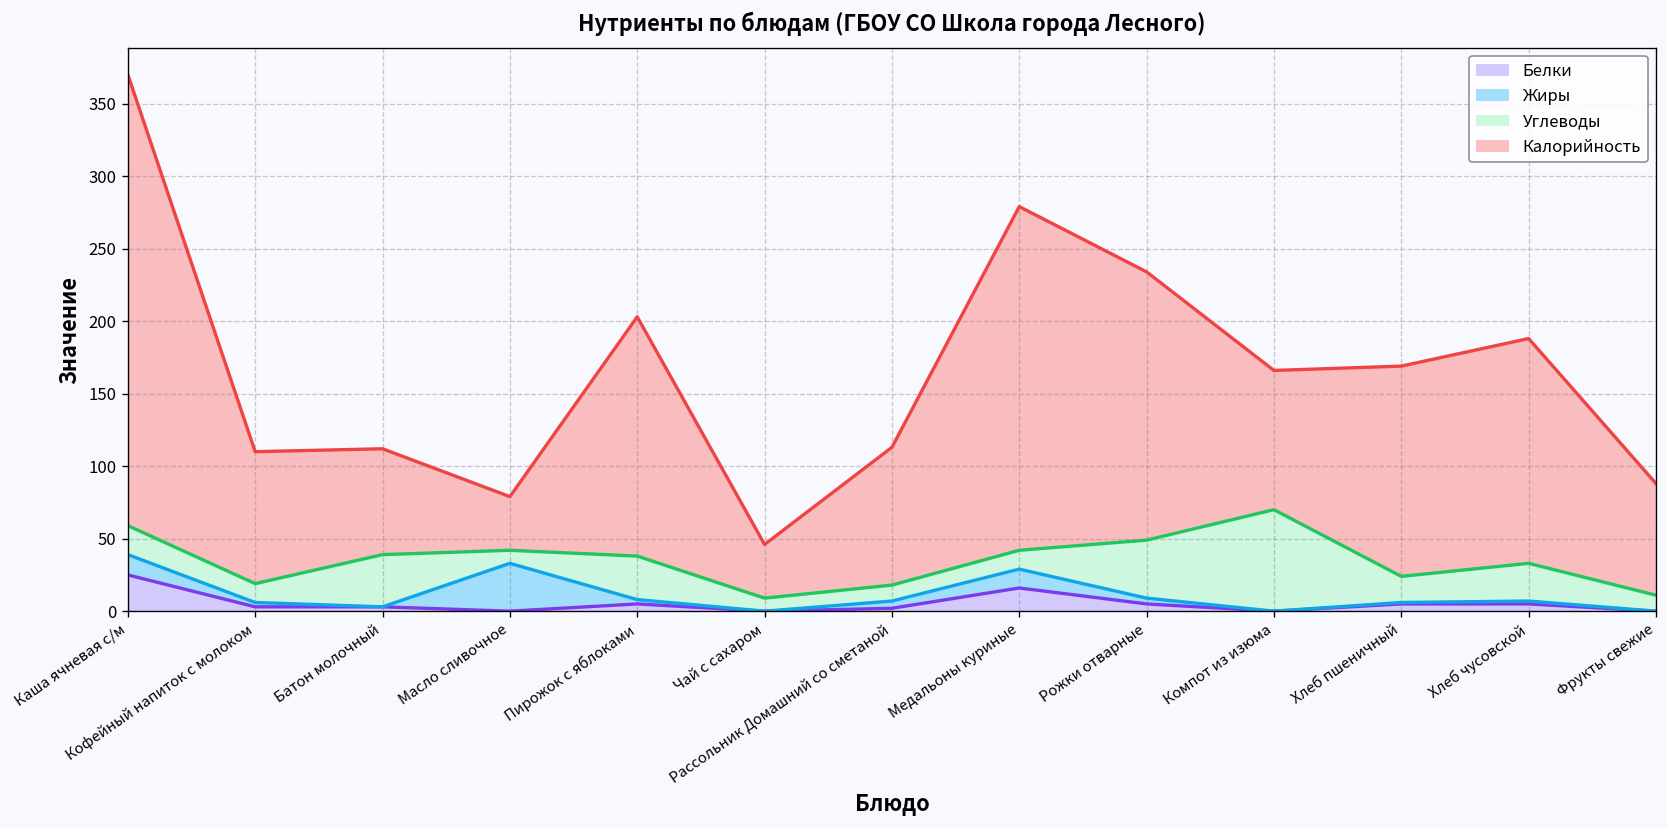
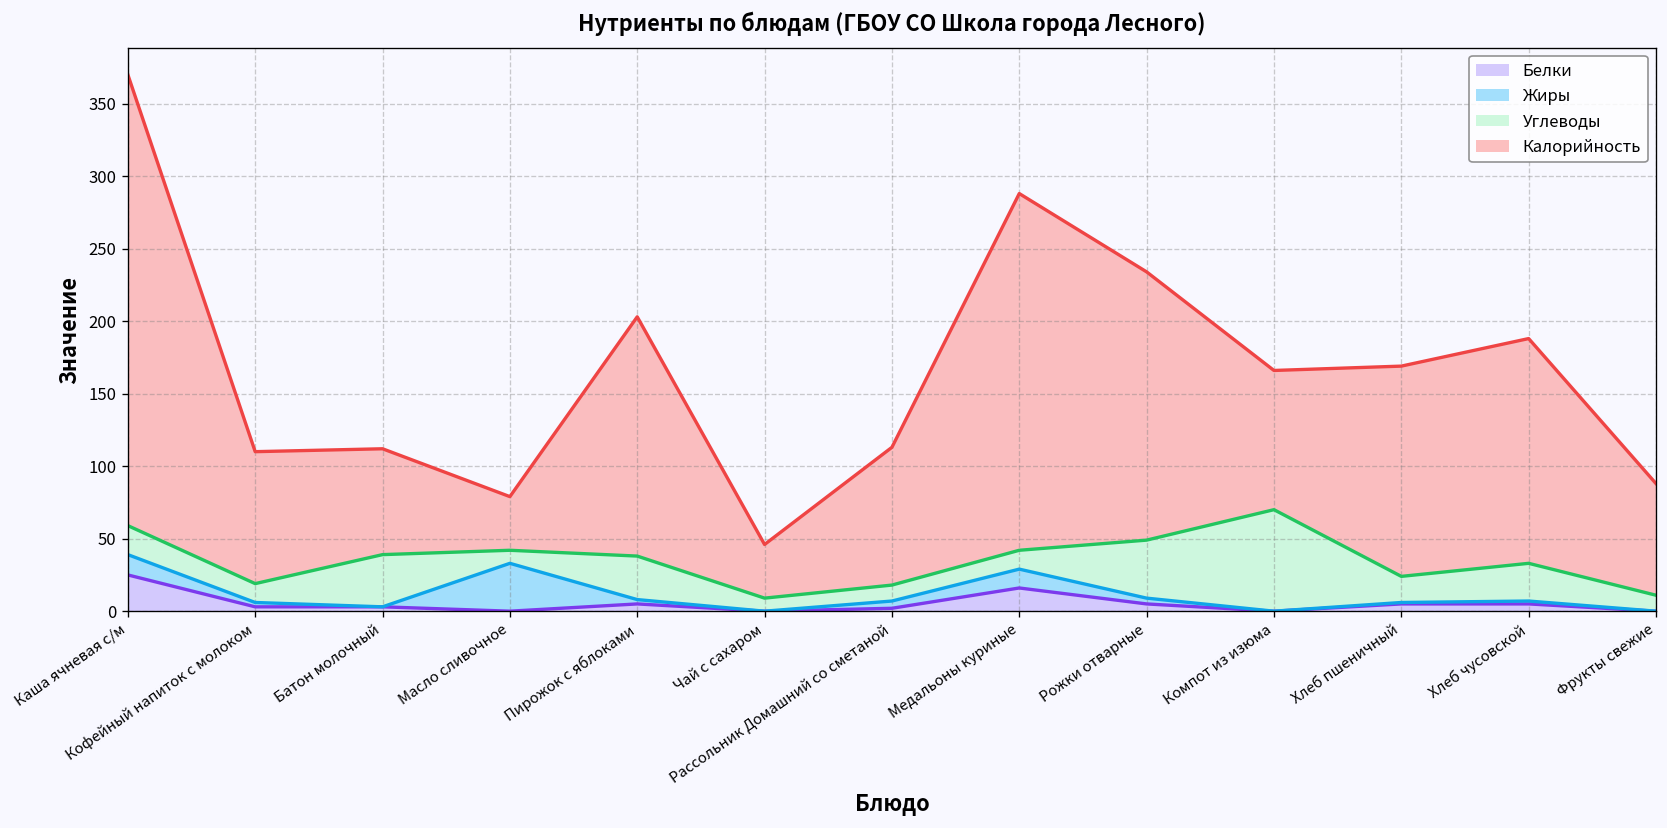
Калорийность, Медальоны куриные: 237 -> 246
